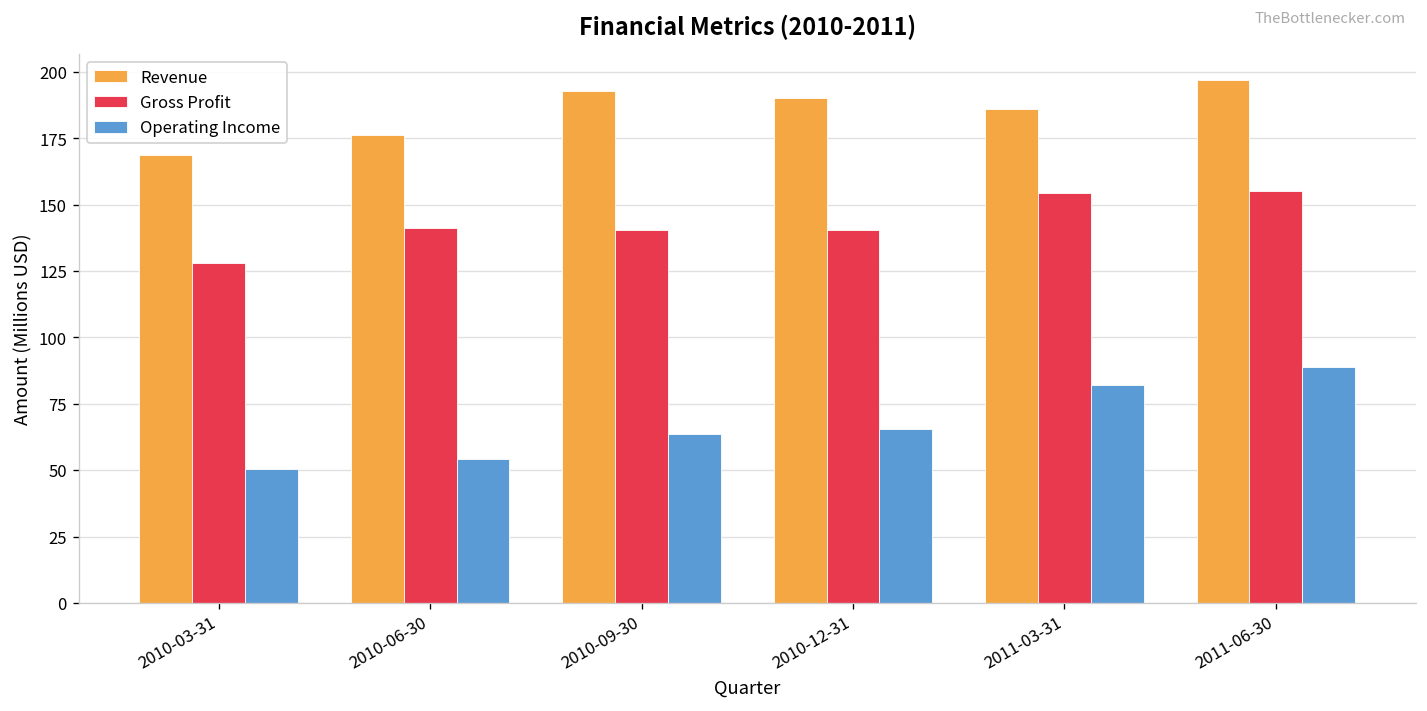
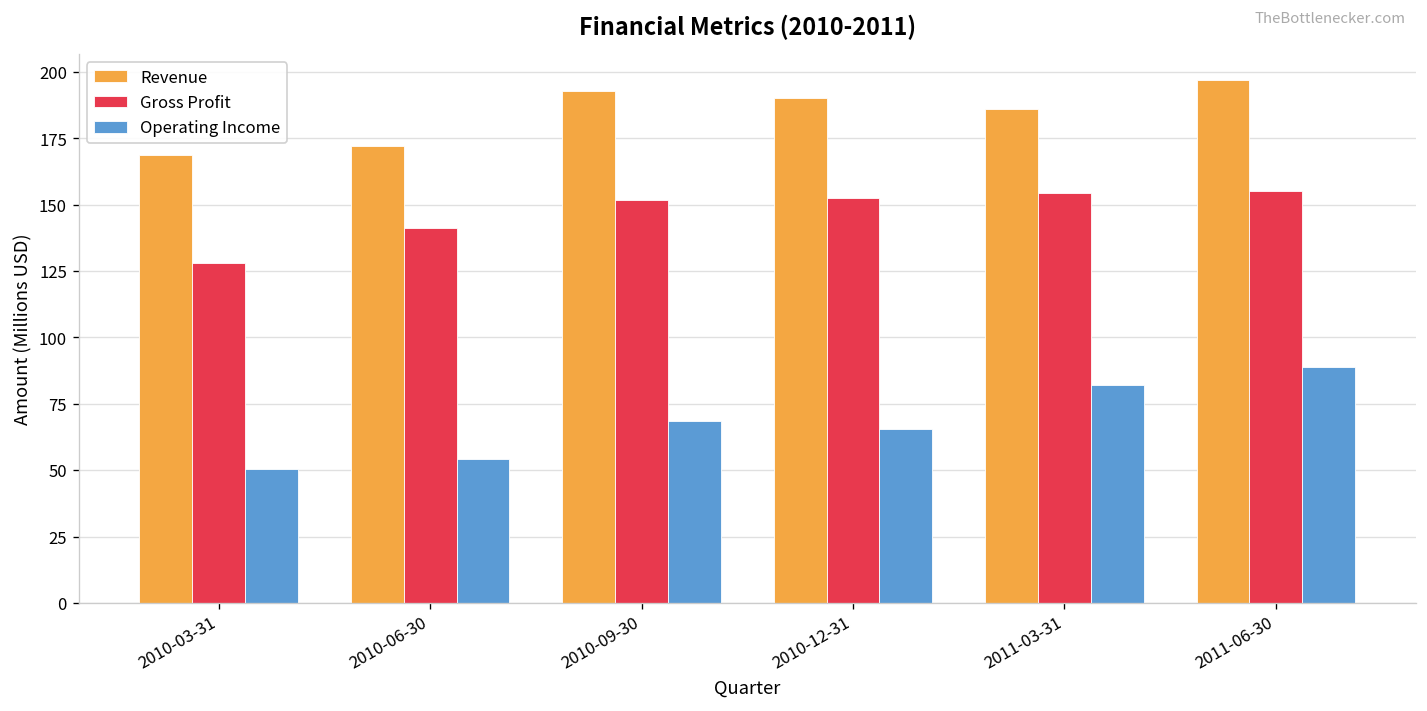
Revenue, 2010-06-30: 176 -> 172
Gross Profit, 2010-09-30: 141 -> 152
Operating Income, 2010-09-30: 64 -> 69
Gross Profit, 2010-12-31: 141 -> 153
